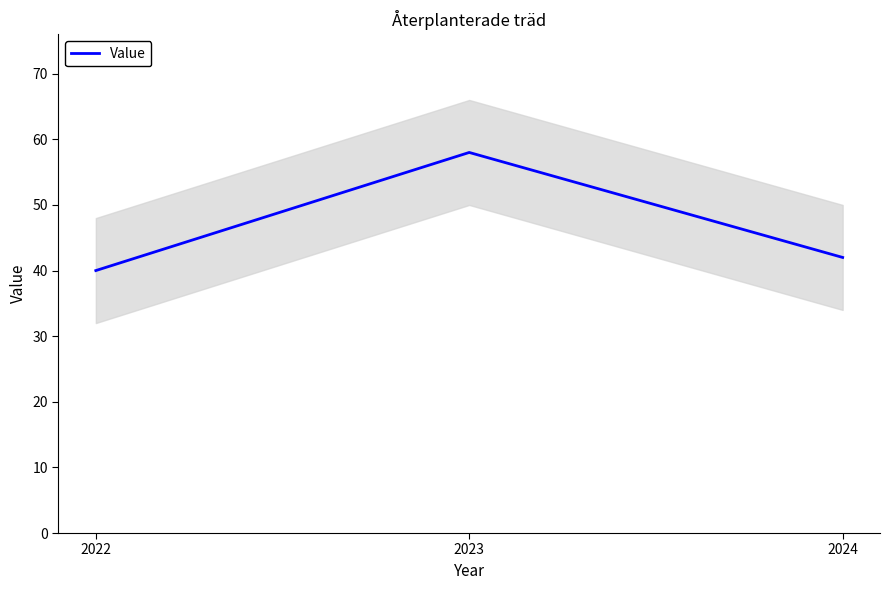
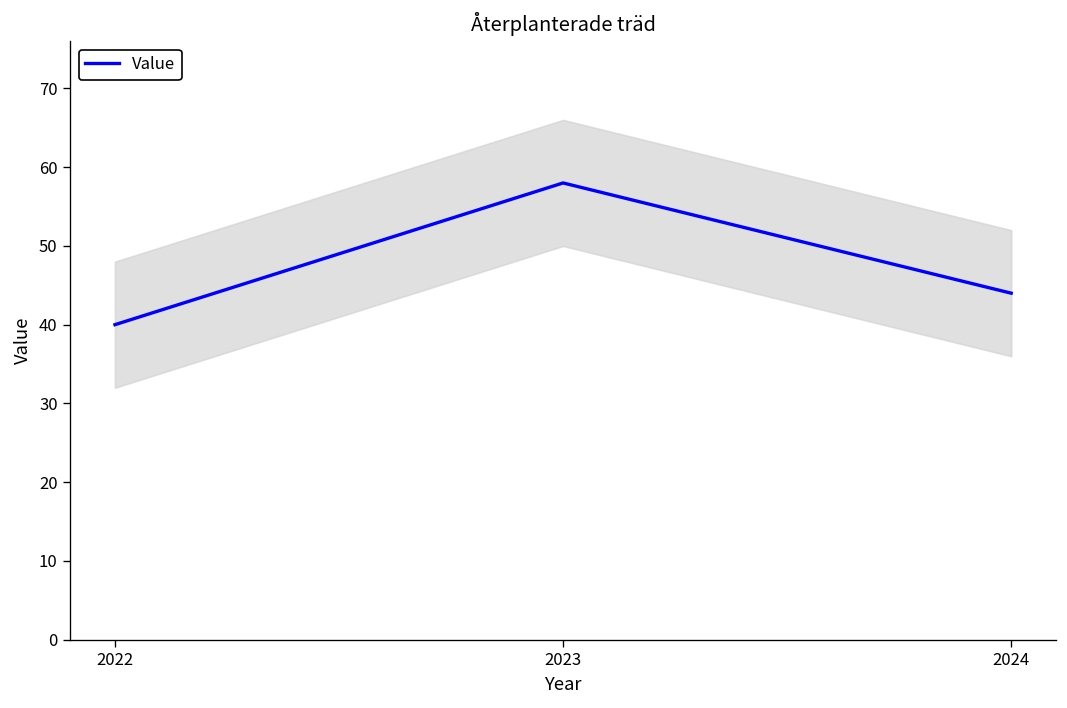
Value, 2024: 42 -> 44
